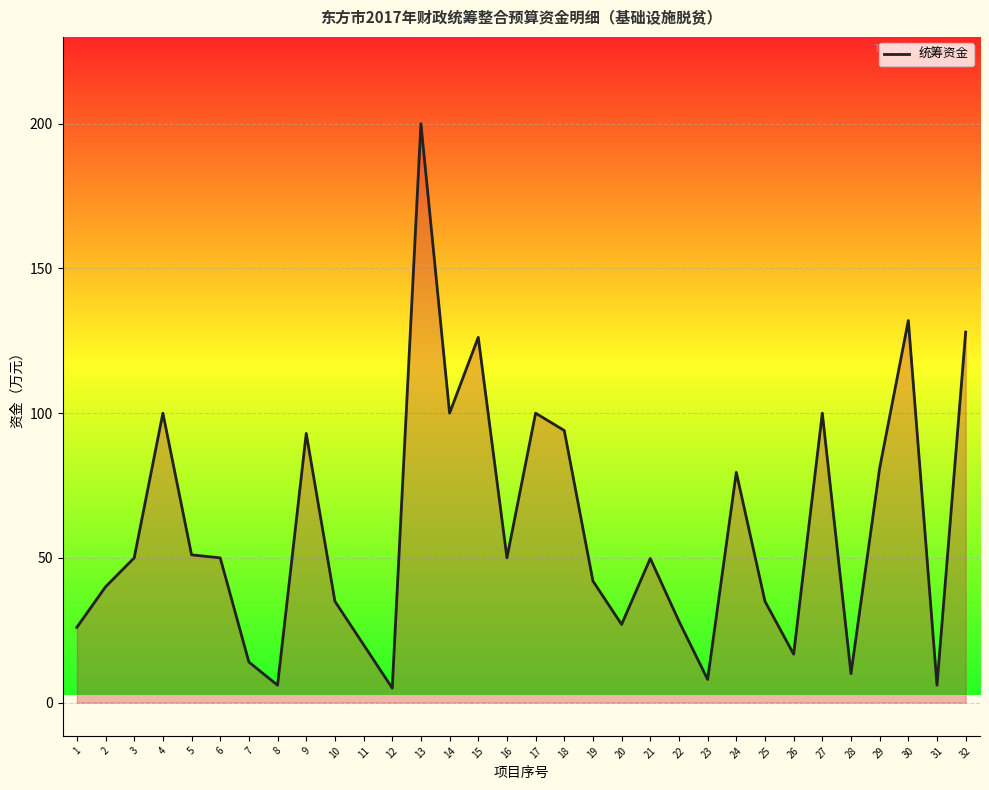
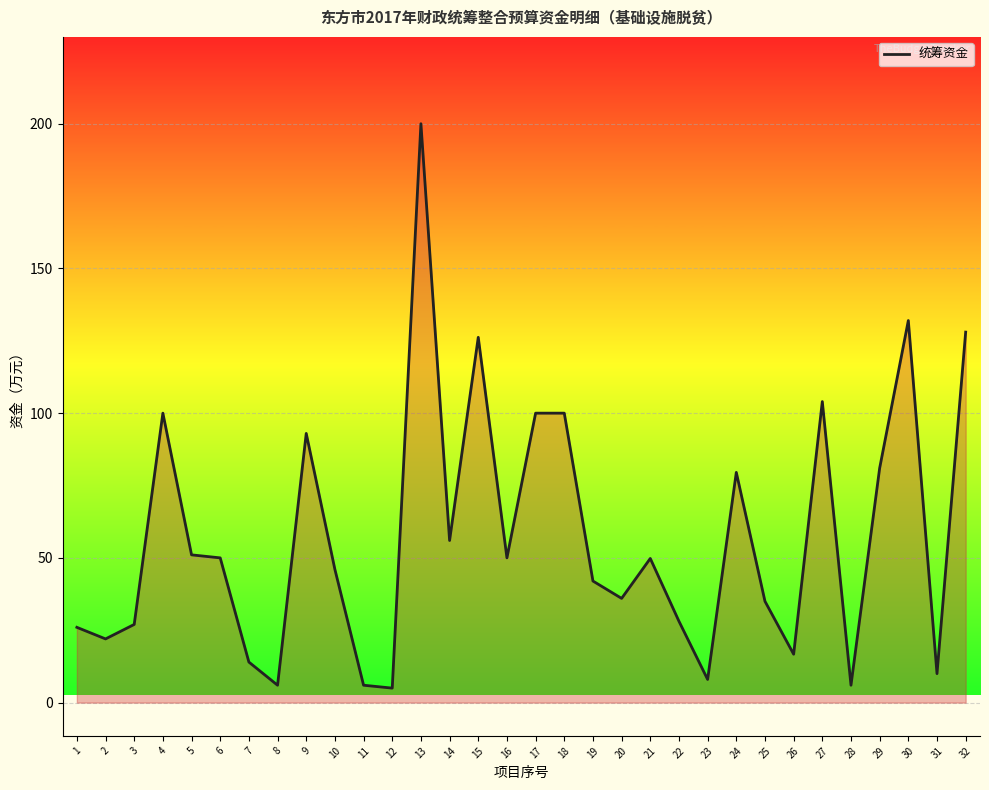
2: 40 -> 22
3: 50 -> 27
10: 35 -> 46
11: 20 -> 6
14: 100 -> 56
18: 94 -> 100
20: 27 -> 36
27: 100 -> 104
28: 10 -> 6
31: 6 -> 10
